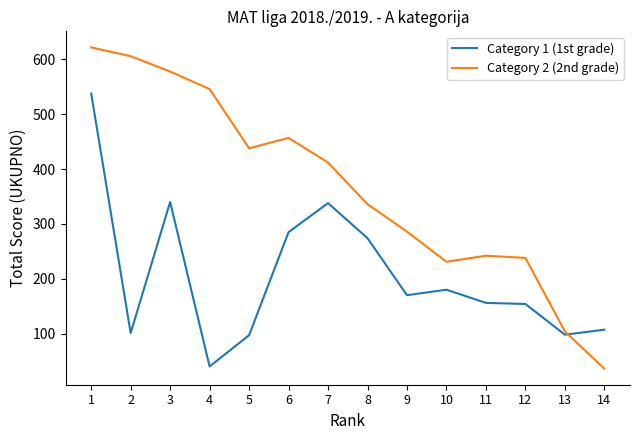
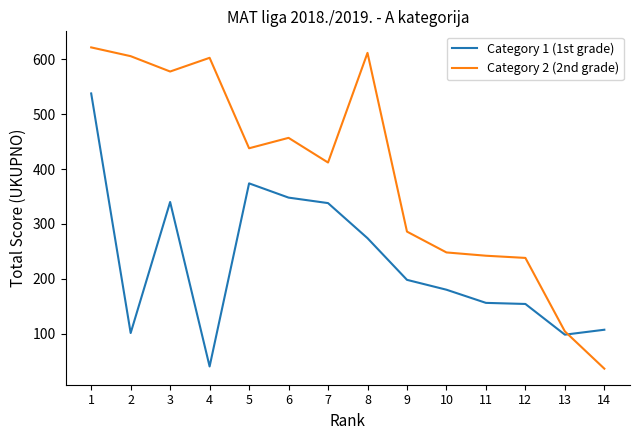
Category 2 (2nd grade), 4: 550 -> 600
Category 1 (1st grade), 5: 100 -> 370
Category 1 (1st grade), 6: 290 -> 350
Category 2 (2nd grade), 8: 340 -> 610
Category 1 (1st grade), 9: 170 -> 200
Category 2 (2nd grade), 10: 230 -> 250
